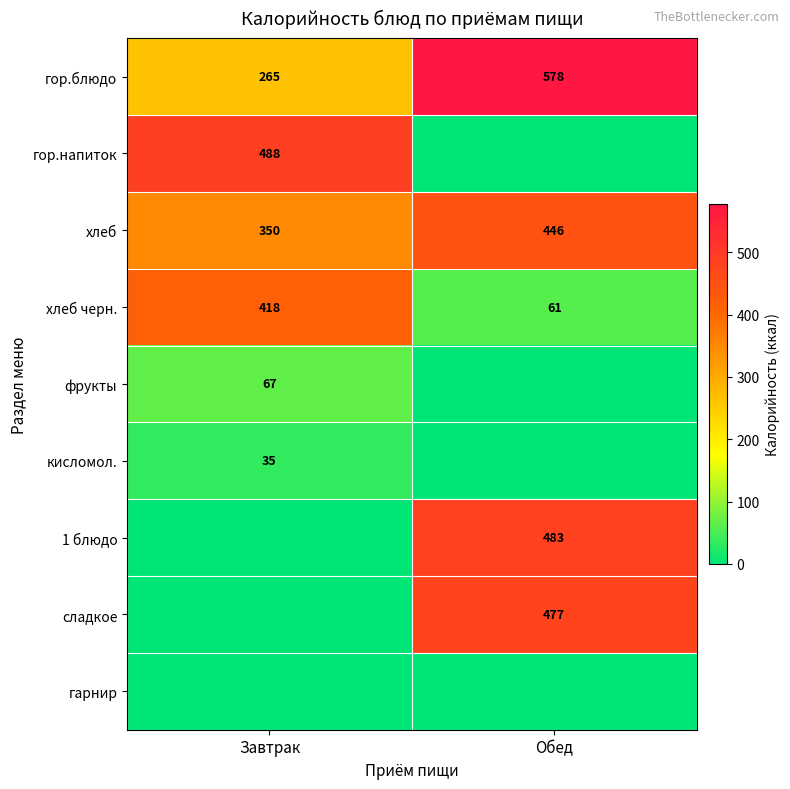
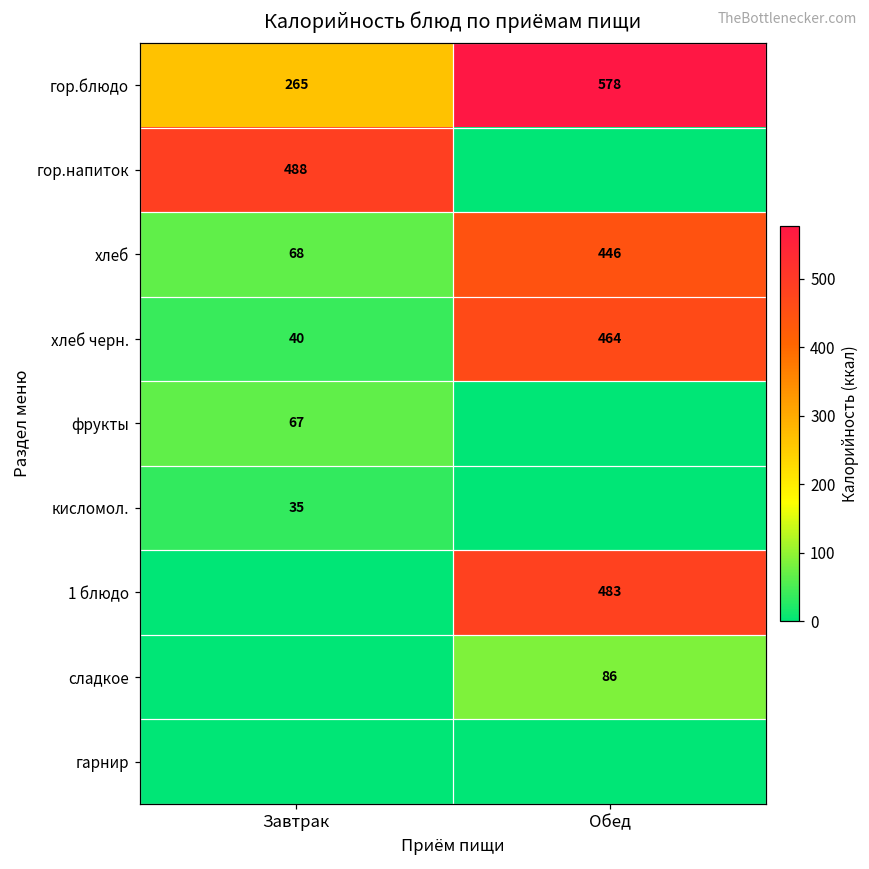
хлеб, Завтрак: 350 -> 68
хлеб черн., Завтрак: 418 -> 40
хлеб черн., Обед: 61 -> 464
сладкое, Обед: 477 -> 86
